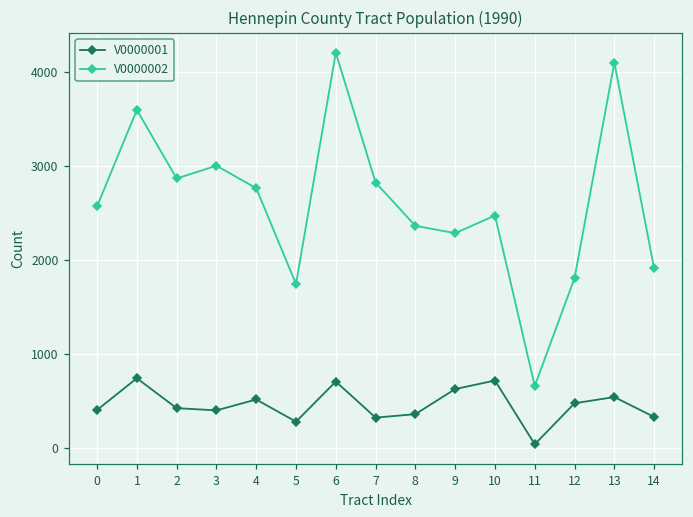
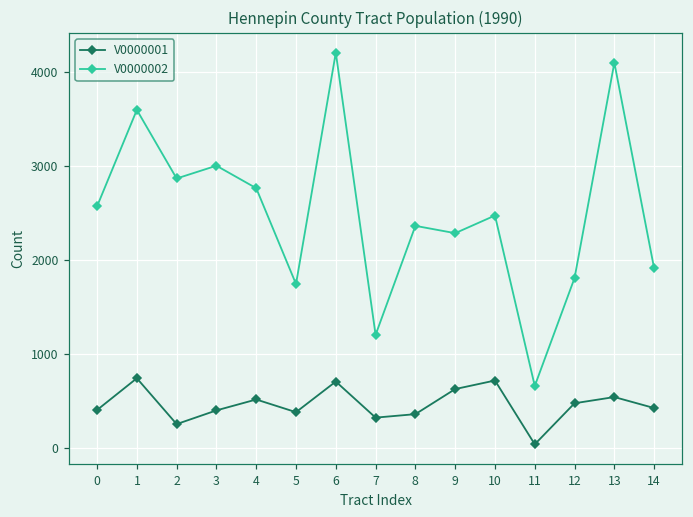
V0000001, 2: 400 -> 300
V0000001, 5: 300 -> 400
V0000002, 7: 2800 -> 1200
V0000001, 14: 300 -> 400
